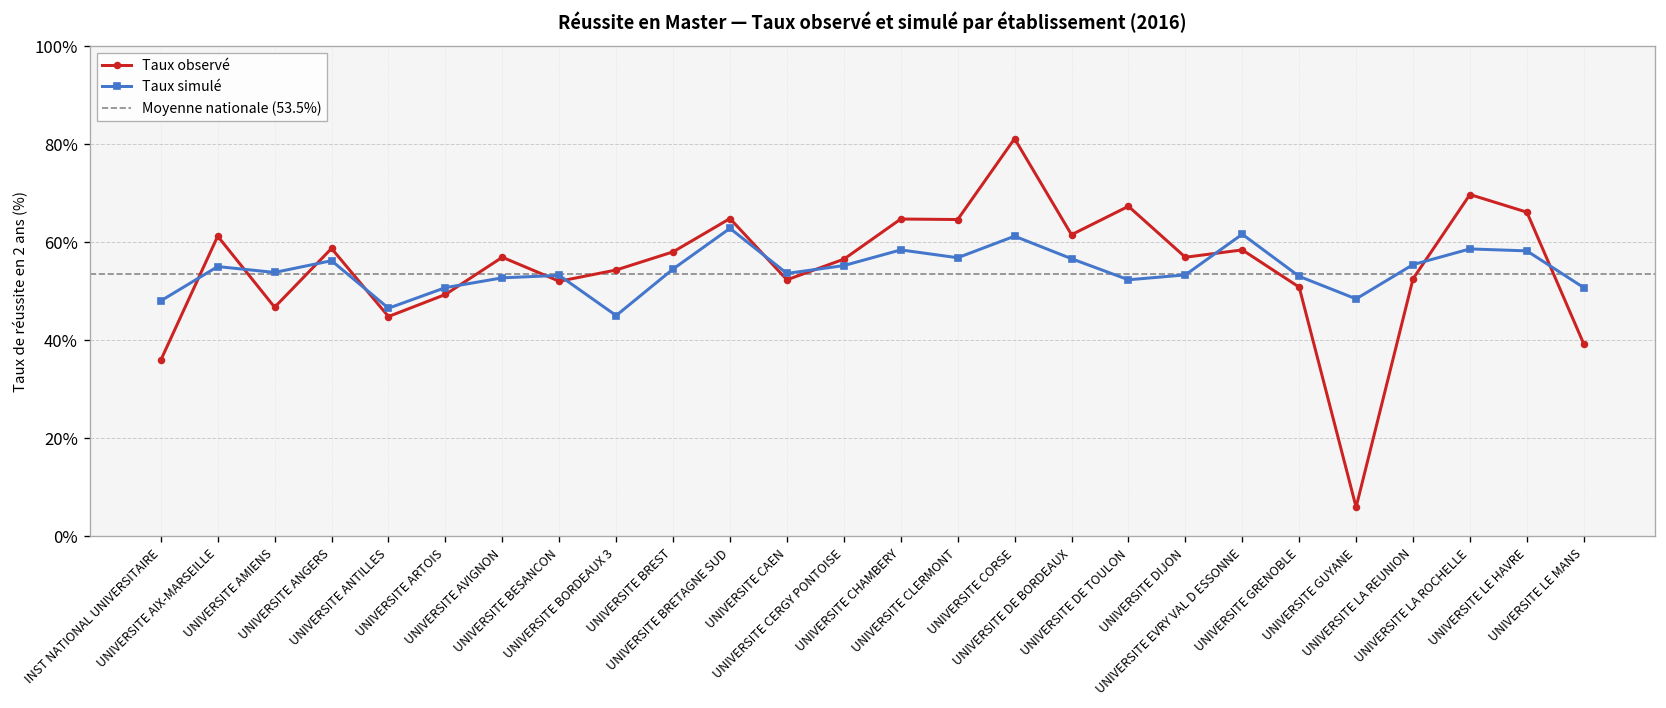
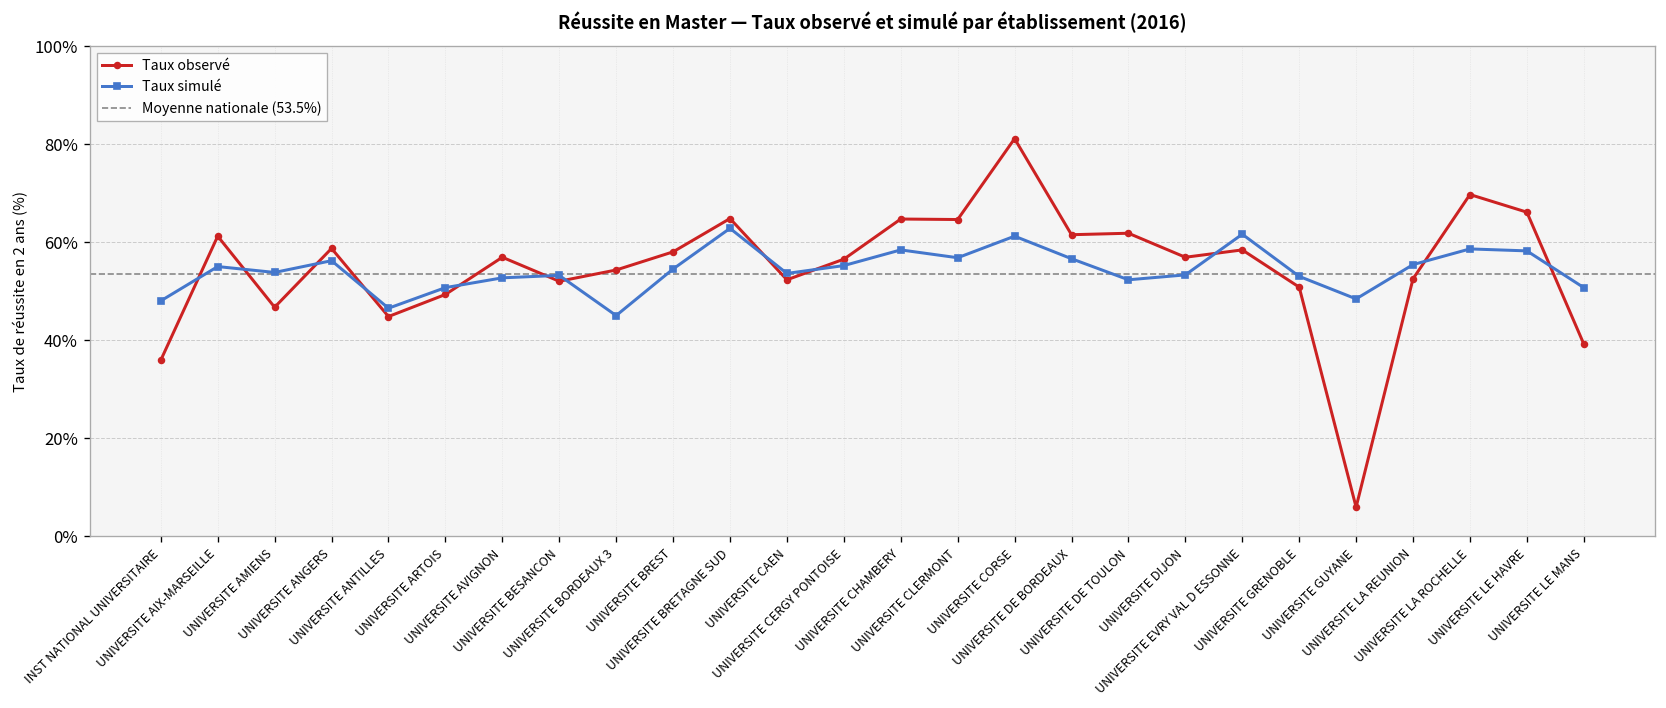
Taux observé, UNIVERSITE DE TOULON: 67% -> 62%
